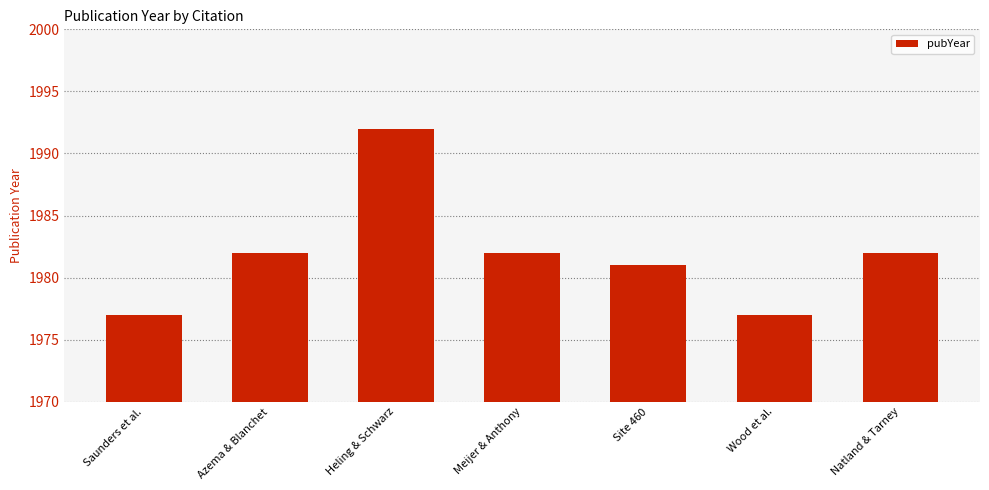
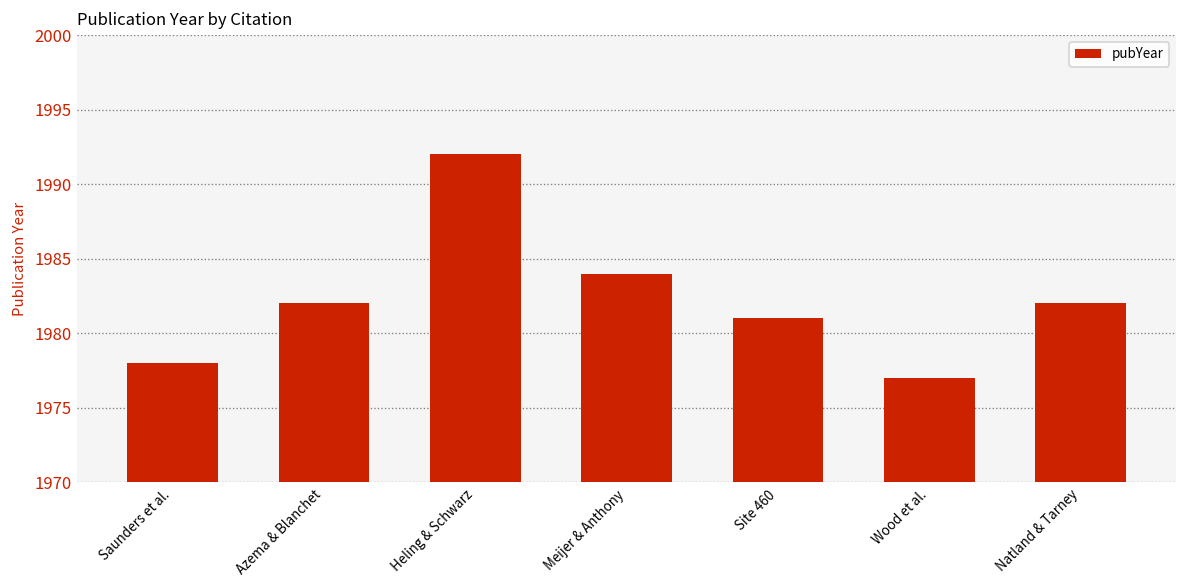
Saunders et al.: 1977 -> 1978
Meijer & Anthony: 1982 -> 1984
